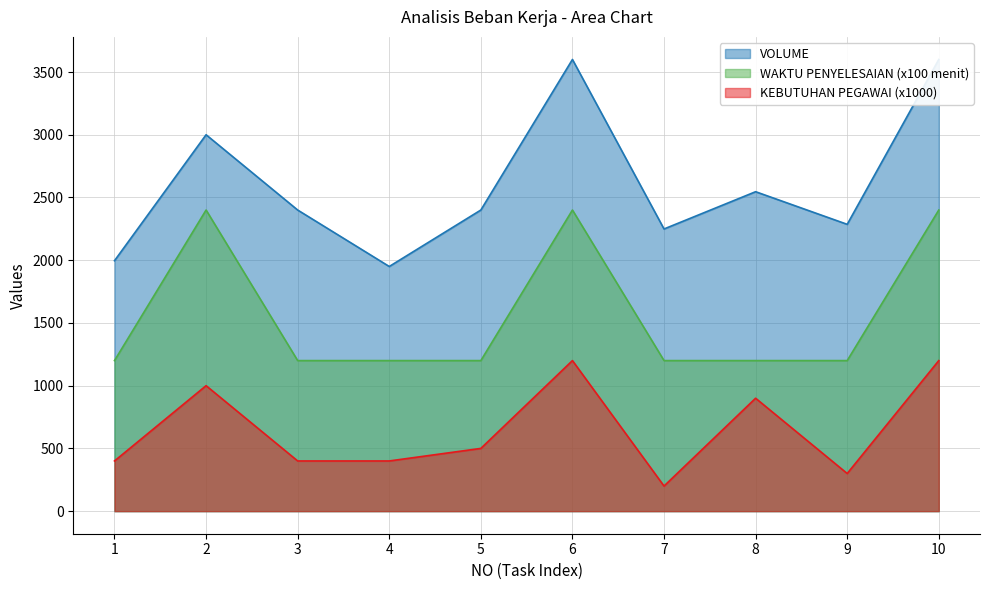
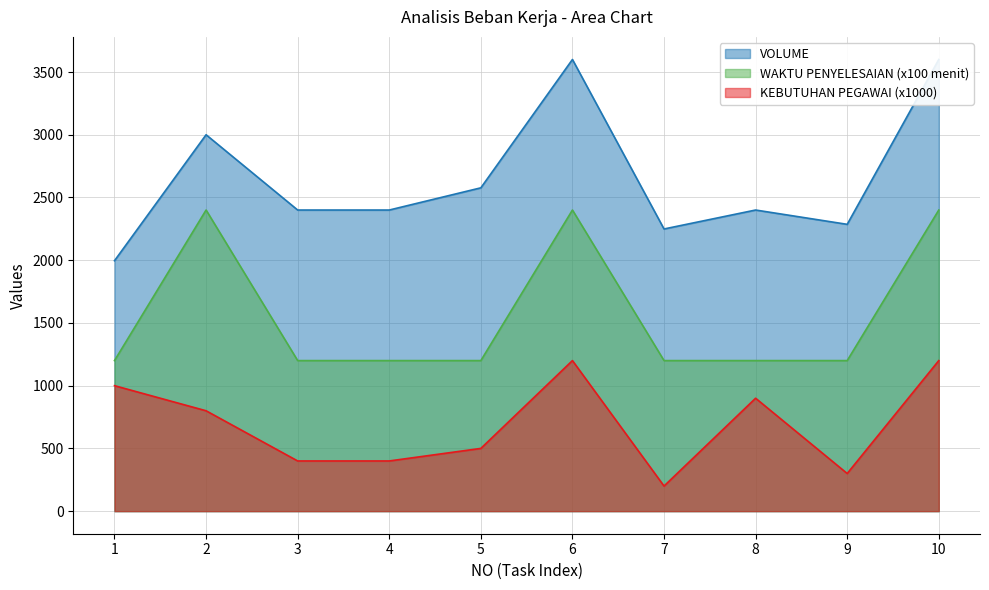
KEBUTUHAN PEGAWAI (x1000), 1: 400 -> 1000
KEBUTUHAN PEGAWAI (x1000), 2: 1000 -> 800
VOLUME, 4: 1950 -> 2400
VOLUME, 5: 2400 -> 2580
VOLUME, 8: 2550 -> 2400
